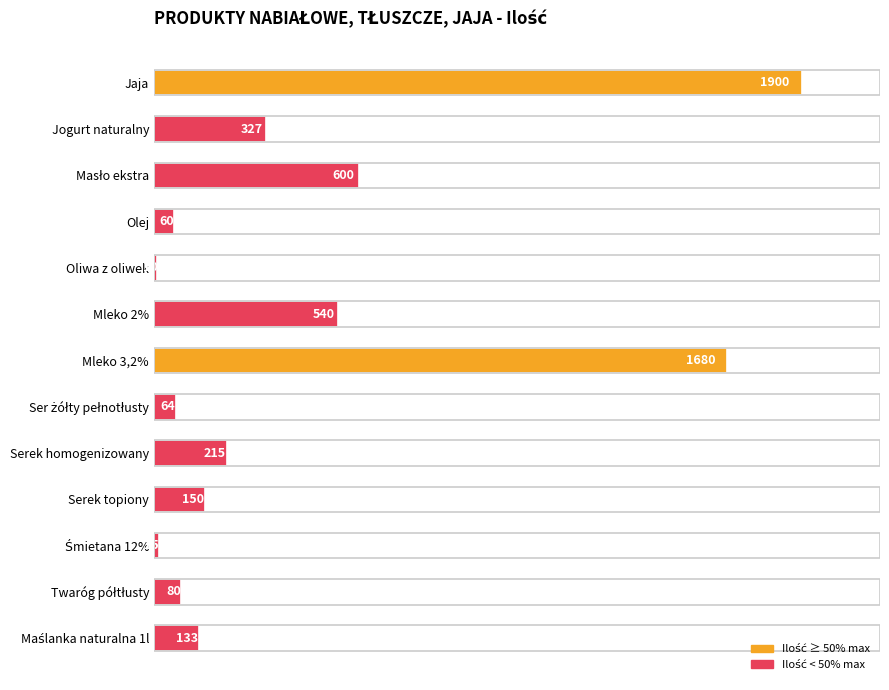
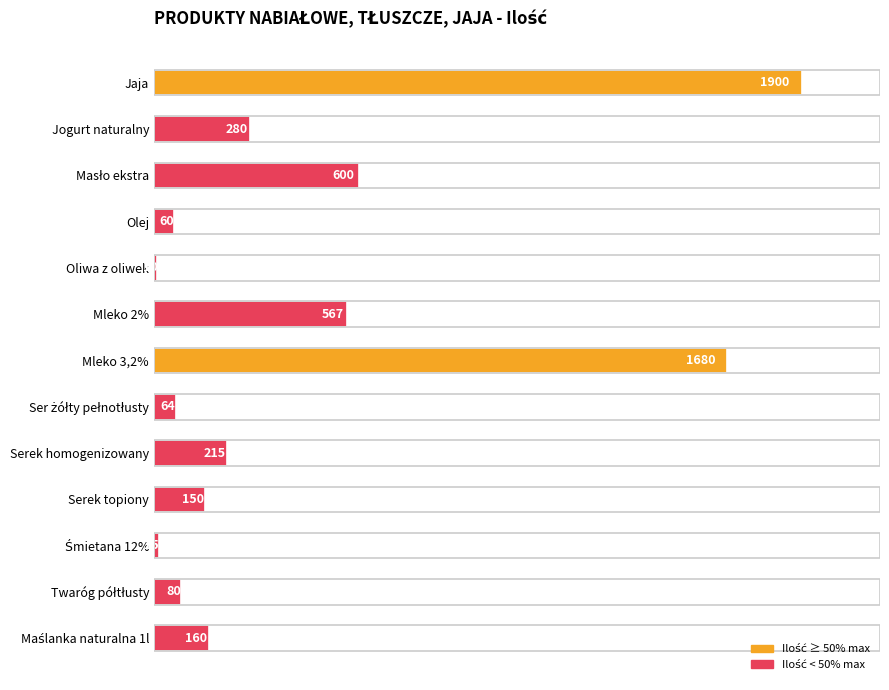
Jogurt naturalny: 327 -> 280
Mleko 2%: 540 -> 567
Maślanka naturalna 1l: 133 -> 160
